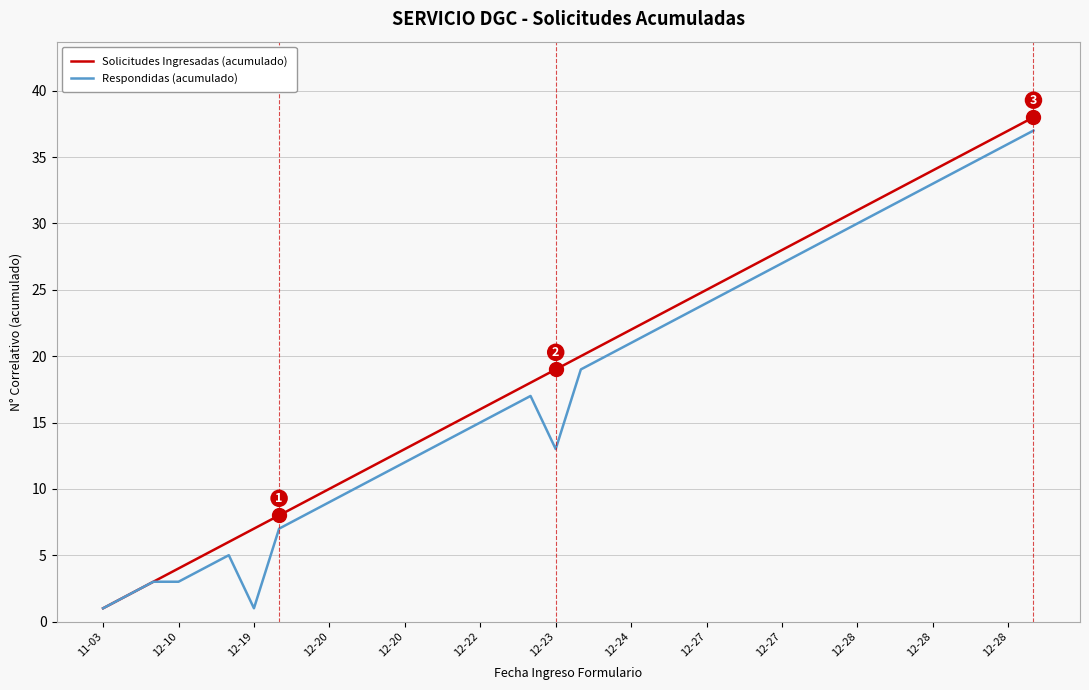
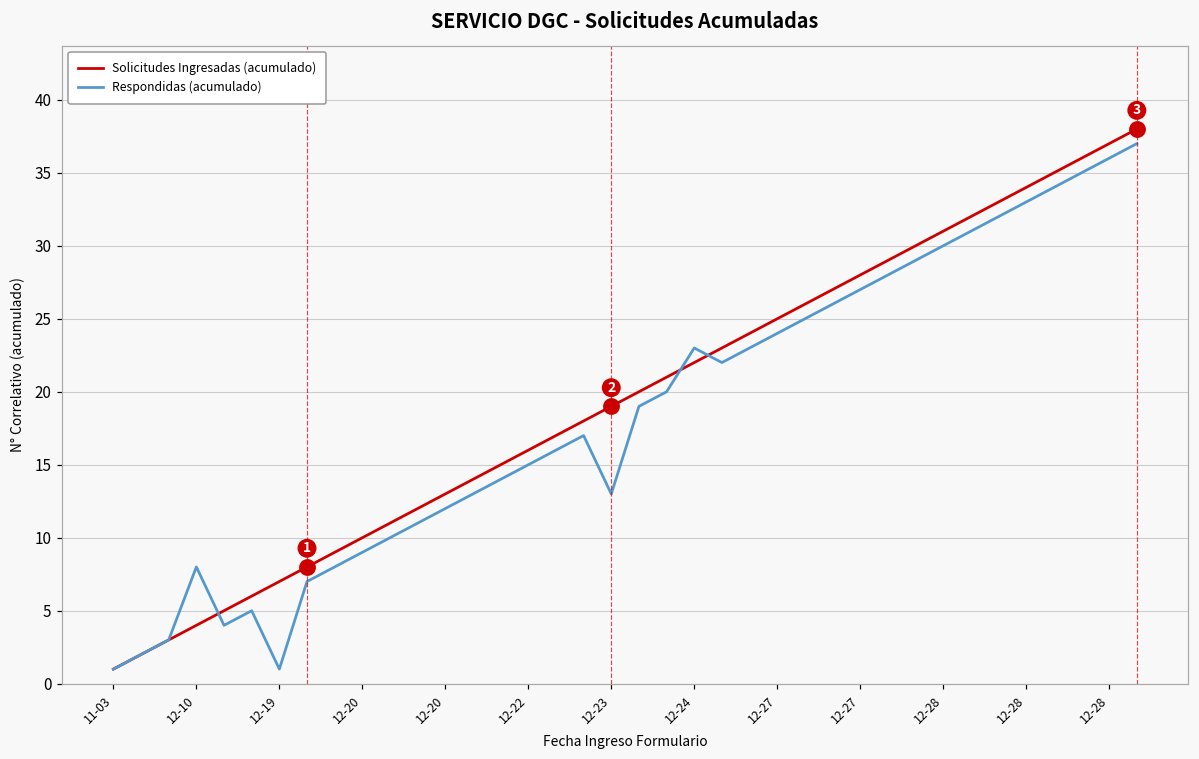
Respondidas (acumulado), 12-10: 3 -> 8
Respondidas (acumulado), 12-24: 21 -> 23
